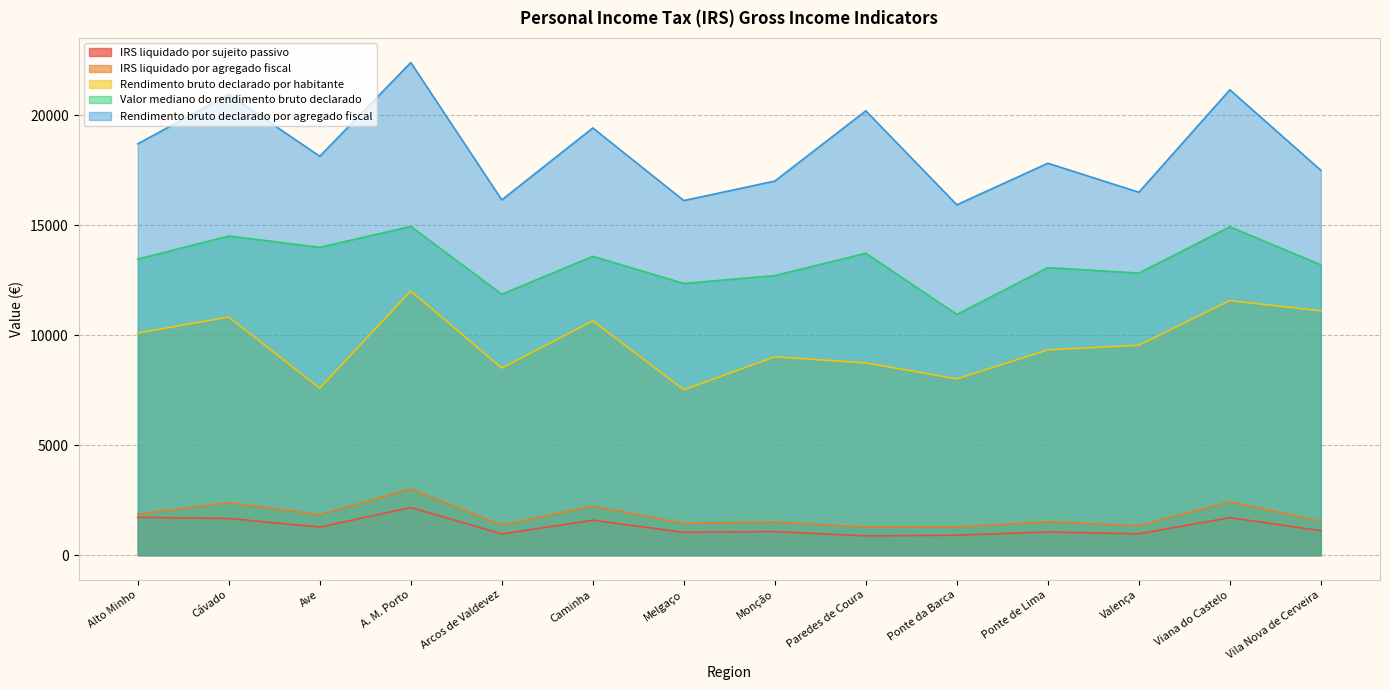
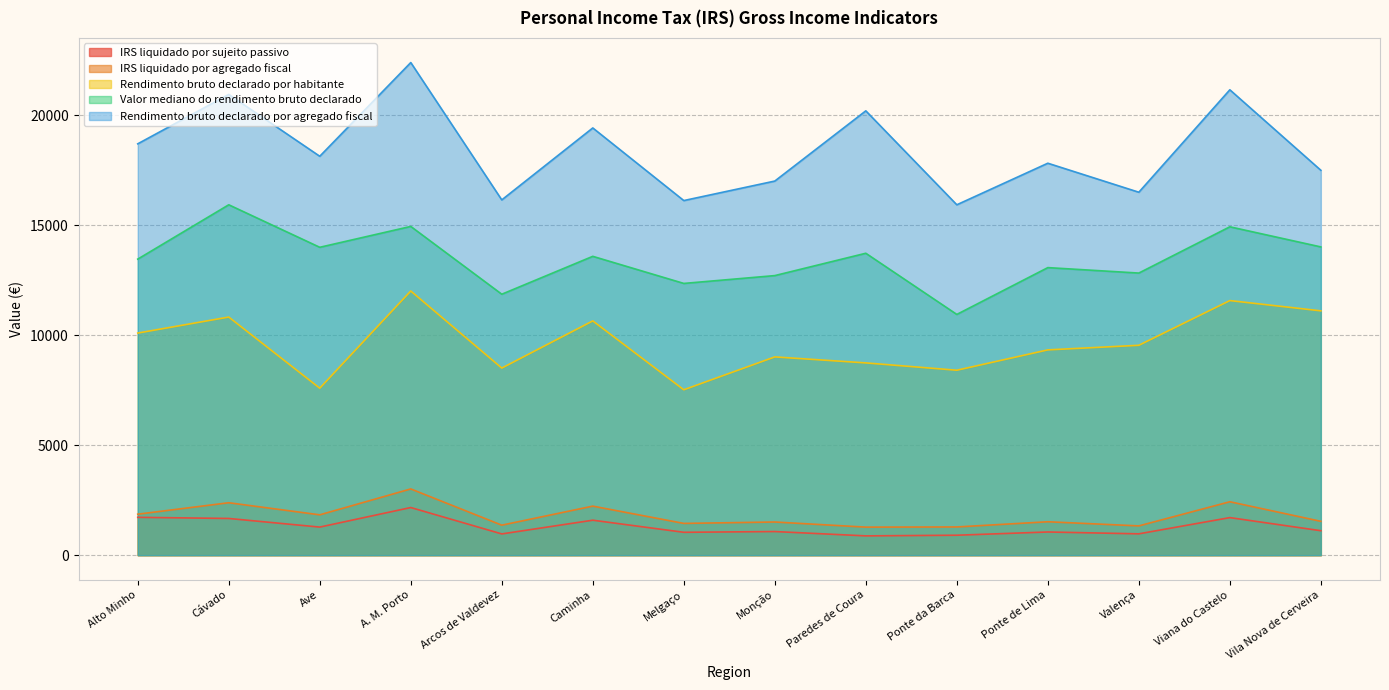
Valor mediano do rendimento bruto declarado, Cávado: 14500 -> 15900
Rendimento bruto declarado por habitante, Ponte da Barca: 8000 -> 8400
Valor mediano do rendimento bruto declarado, Vila Nova de Cerveira: 13200 -> 14000
